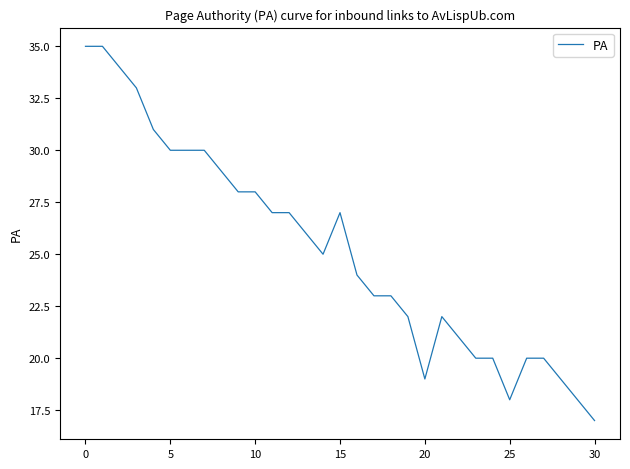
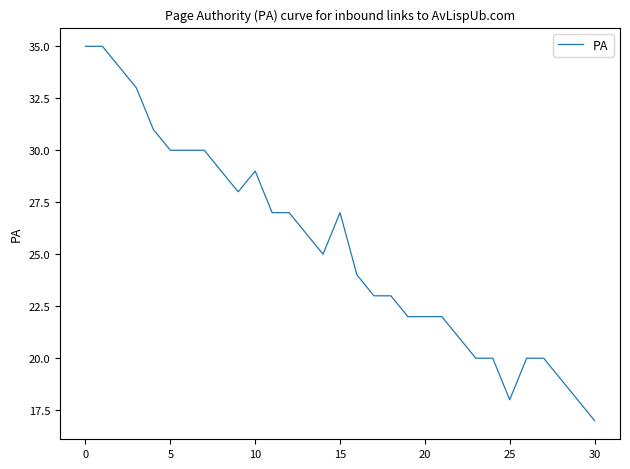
10: 28 -> 29
20: 19 -> 22
